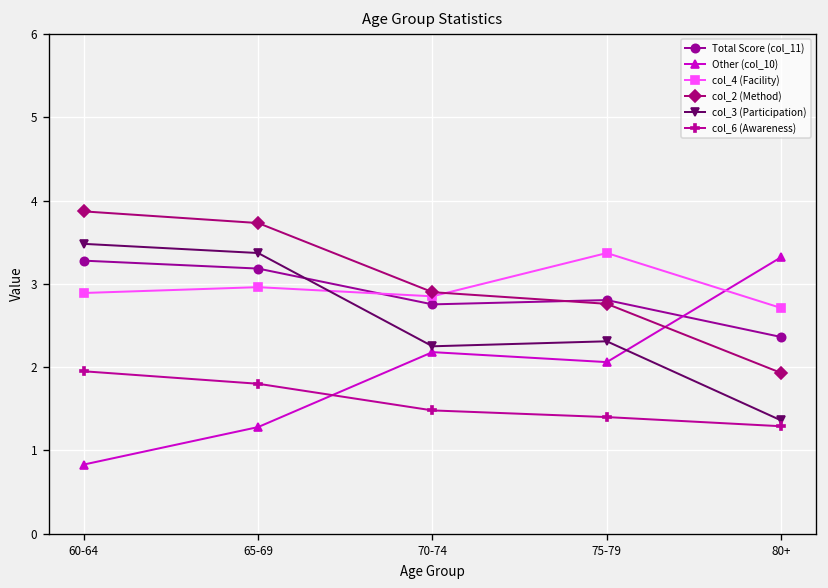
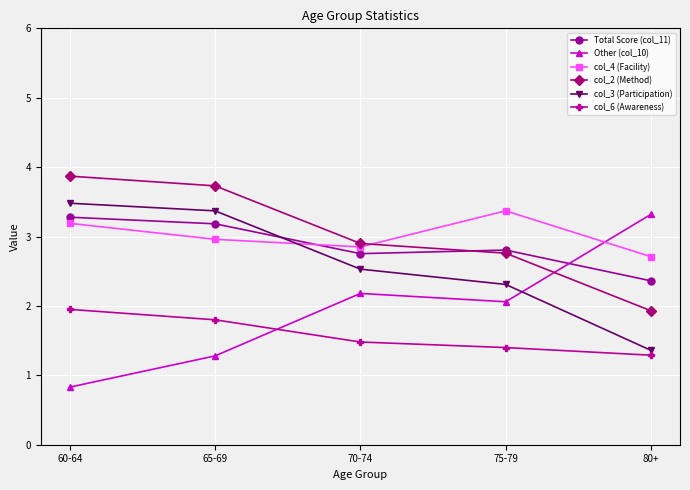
col_4 (Facility), 60-64: 2.9 -> 3.2
col_3 (Participation), 70-74: 2.3 -> 2.5
